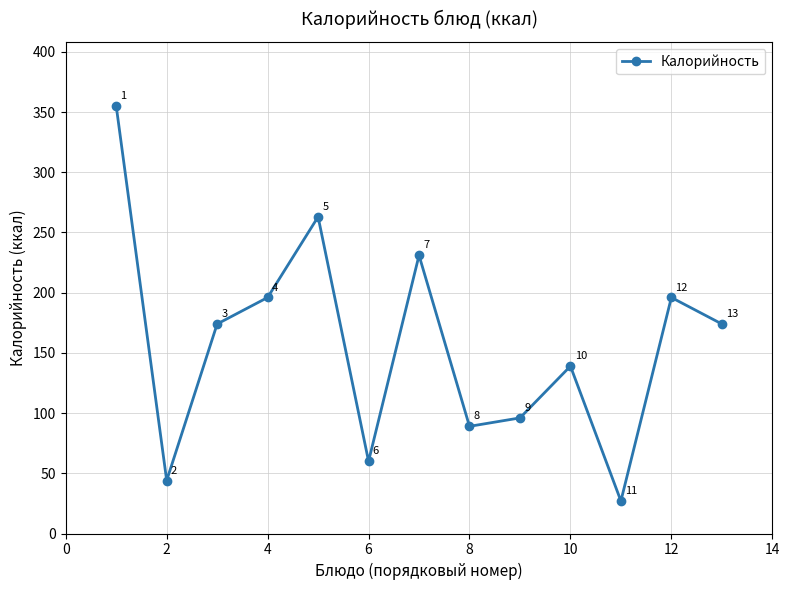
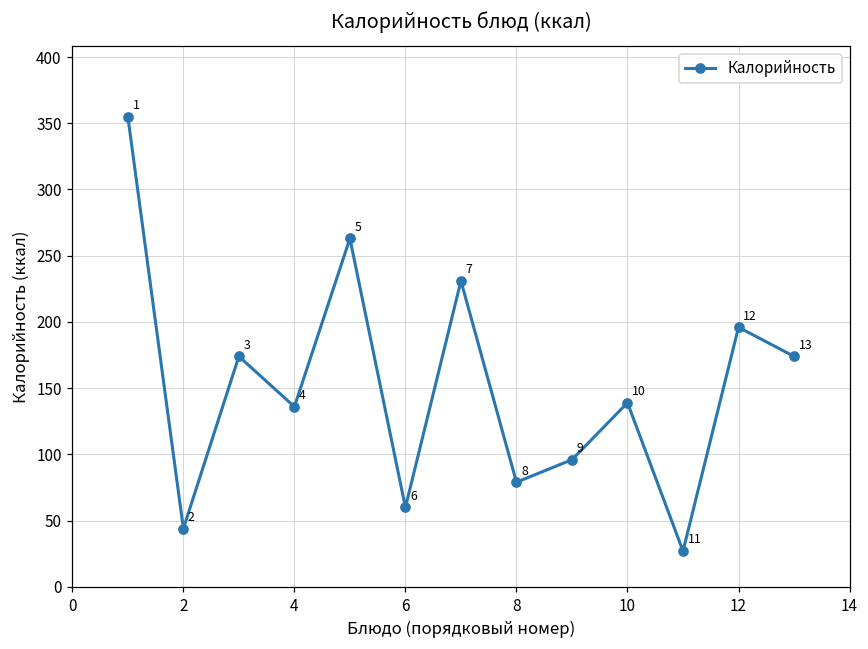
4: 196 -> 136
8: 89 -> 79
